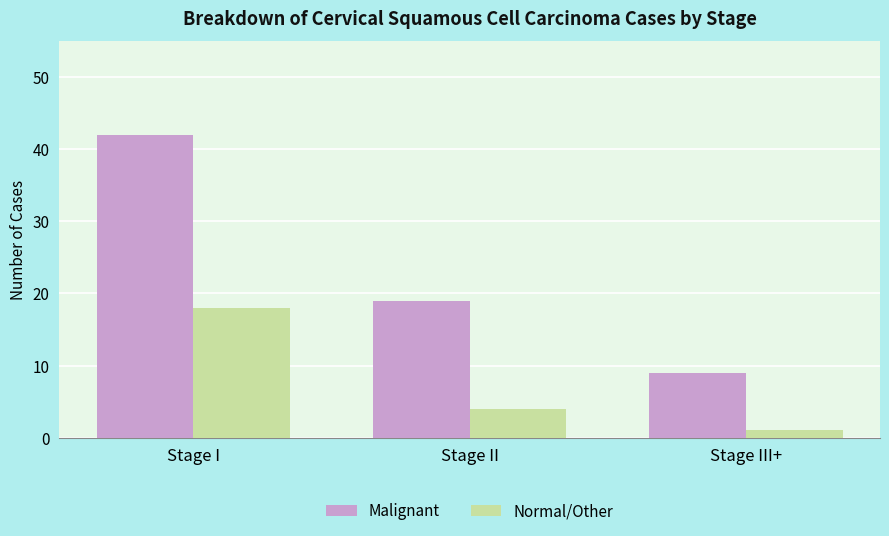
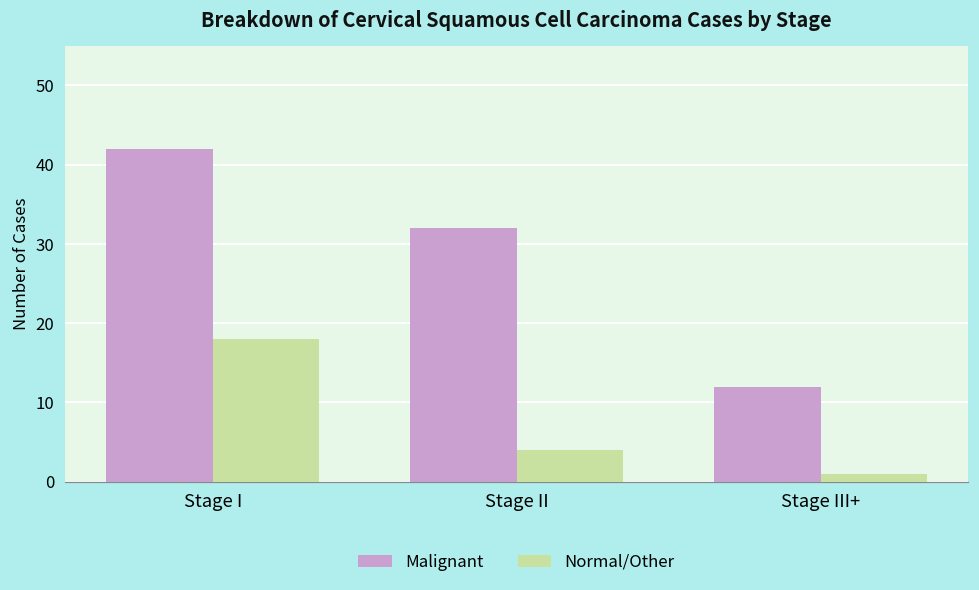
Malignant, Stage II: 19 -> 32
Malignant, Stage III+: 9 -> 12
